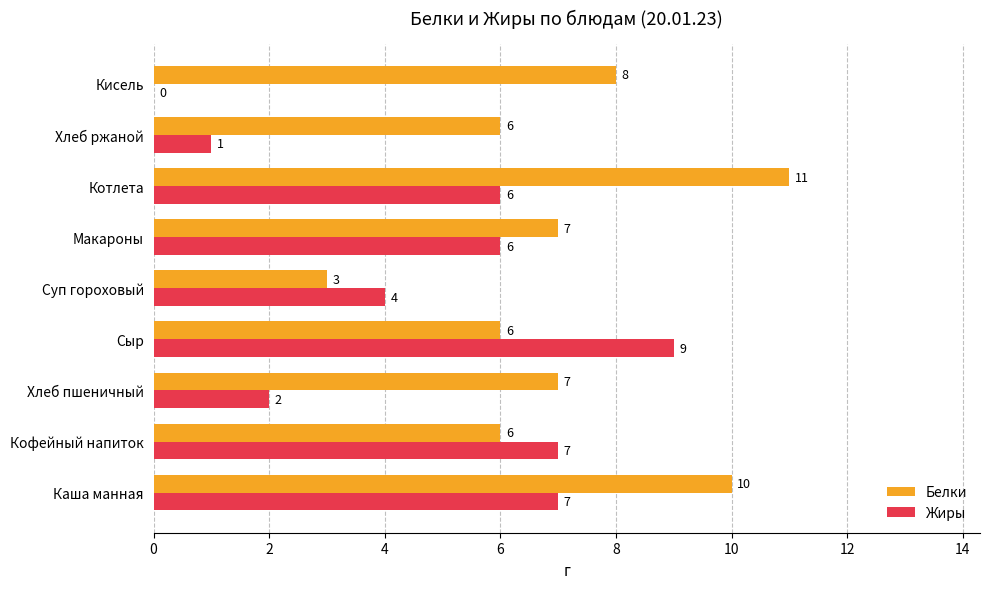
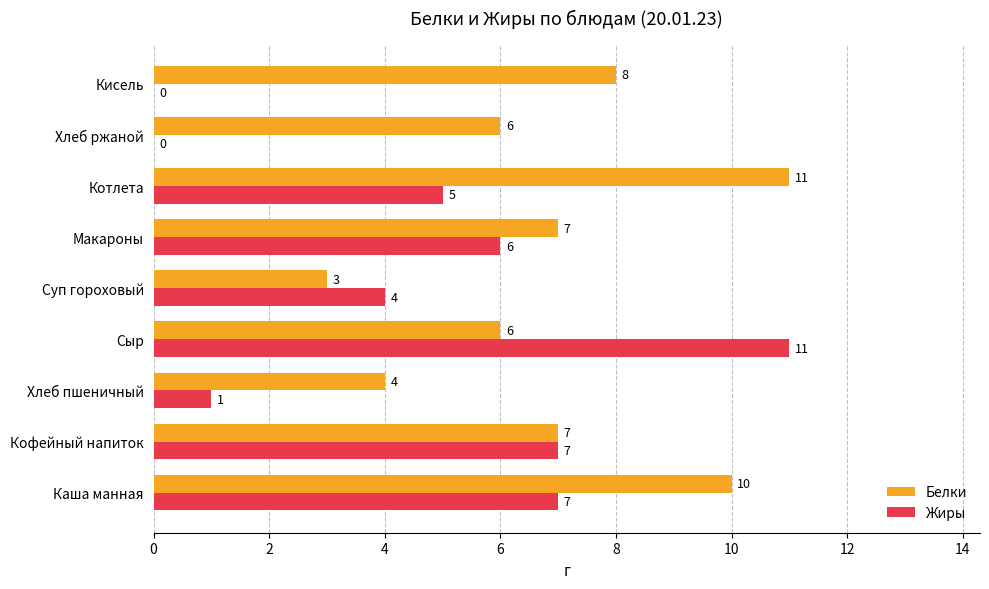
Жиры, Хлеб ржаной: 1 -> 0
Жиры, Котлета: 6 -> 5
Жиры, Сыр: 9 -> 11
Белки, Хлеб пшеничный: 7 -> 4
Жиры, Хлеб пшеничный: 2 -> 1
Белки, Кофейный напиток: 6 -> 7
